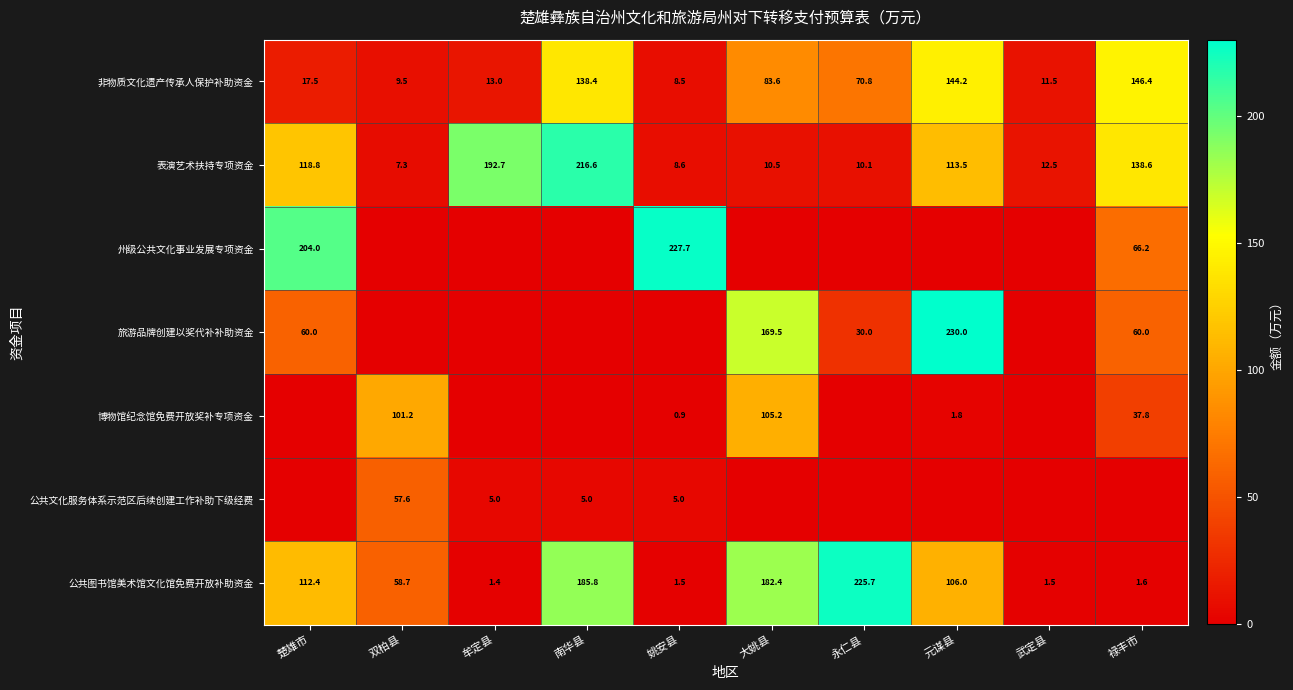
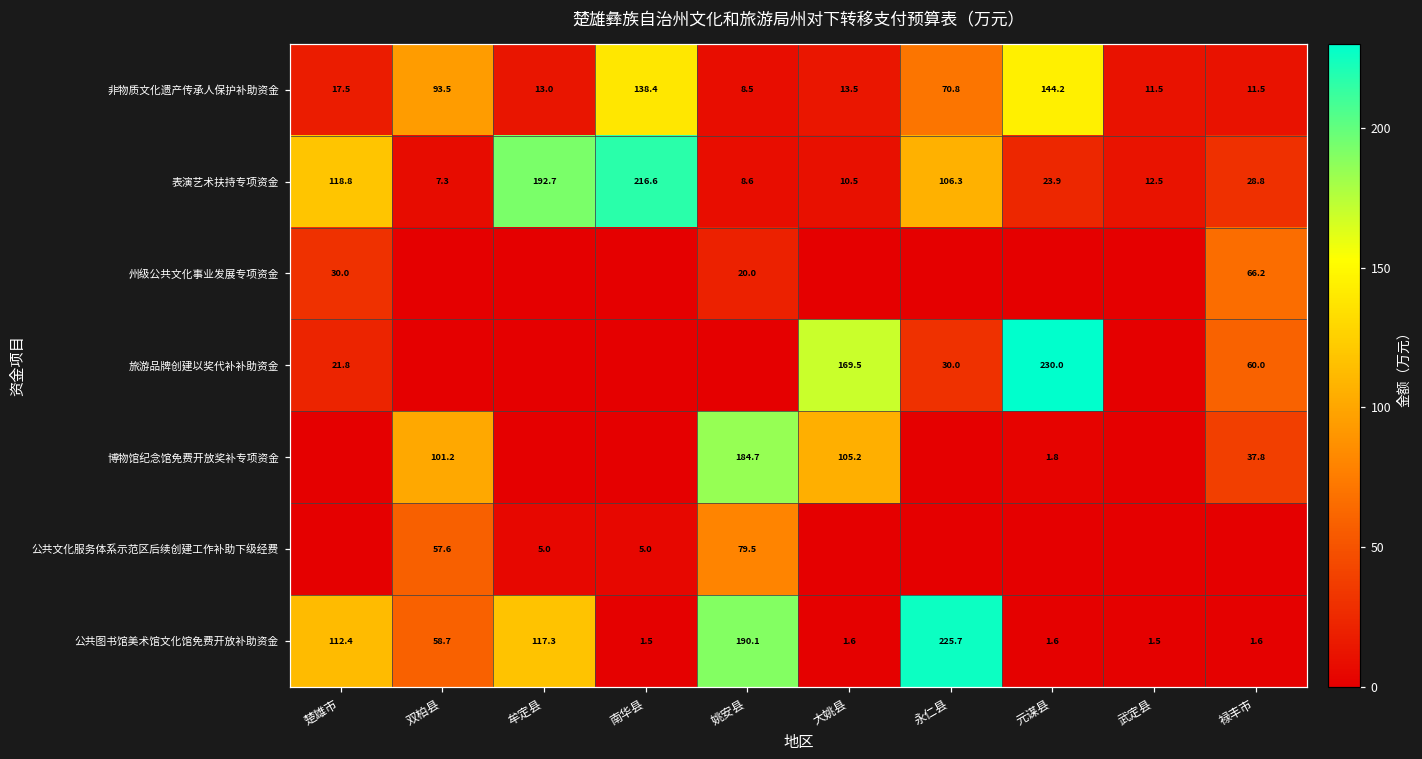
非物质文化遗产传承人保护补助资金, 双柏县: 9.5 -> 93.5
非物质文化遗产传承人保护补助资金, 大姚县: 83.6 -> 13.5
非物质文化遗产传承人保护补助资金, 禄丰市: 146.4 -> 11.5
表演艺术扶持专项资金, 永仁县: 10.1 -> 106.3
表演艺术扶持专项资金, 元谋县: 113.5 -> 23.9
表演艺术扶持专项资金, 禄丰市: 138.6 -> 28.8
州级公共文化事业发展专项资金, 楚雄市: 204.0 -> 30.0
州级公共文化事业发展专项资金, 姚安县: 227.7 -> 20.0
旅游品牌创建以奖代补补助资金, 楚雄市: 60.0 -> 21.8
博物馆纪念馆免费开放奖补专项资金, 姚安县: 0.9 -> 184.7
公共文化服务体系示范区后续创建工作补助下级经费, 姚安县: 5.0 -> 79.5
公共图书馆美术馆文化馆免费开放补助资金, 牟定县: 1.4 -> 117.3
公共图书馆美术馆文化馆免费开放补助资金, 南华县: 185.8 -> 1.5
公共图书馆美术馆文化馆免费开放补助资金, 姚安县: 1.5 -> 190.1
公共图书馆美术馆文化馆免费开放补助资金, 大姚县: 182.4 -> 1.6
公共图书馆美术馆文化馆免费开放补助资金, 元谋县: 106.0 -> 1.6
